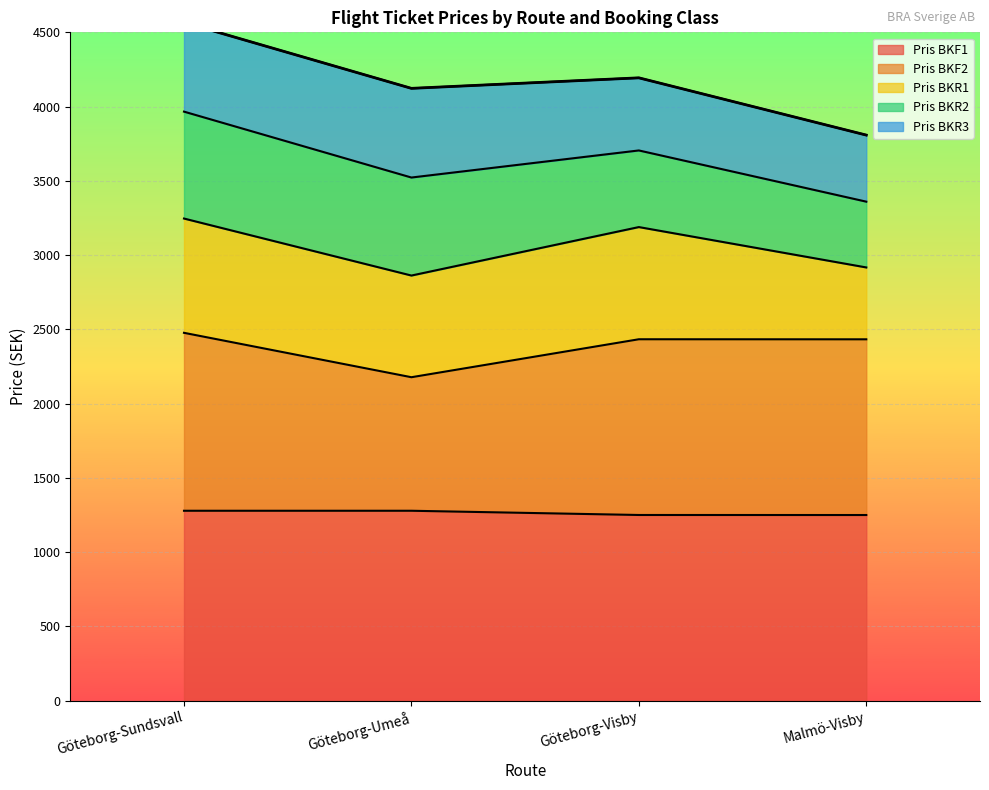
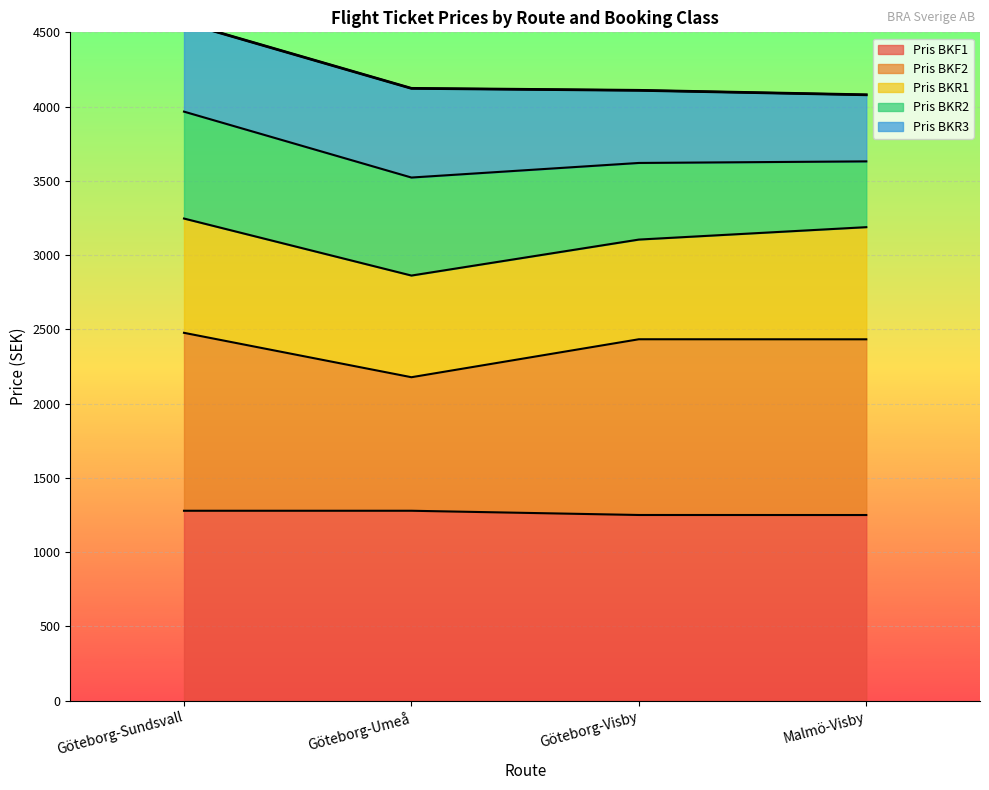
Pris BKR1, Göteborg-Visby: 760 -> 670
Pris BKR1, Malmö-Visby: 480 -> 760
